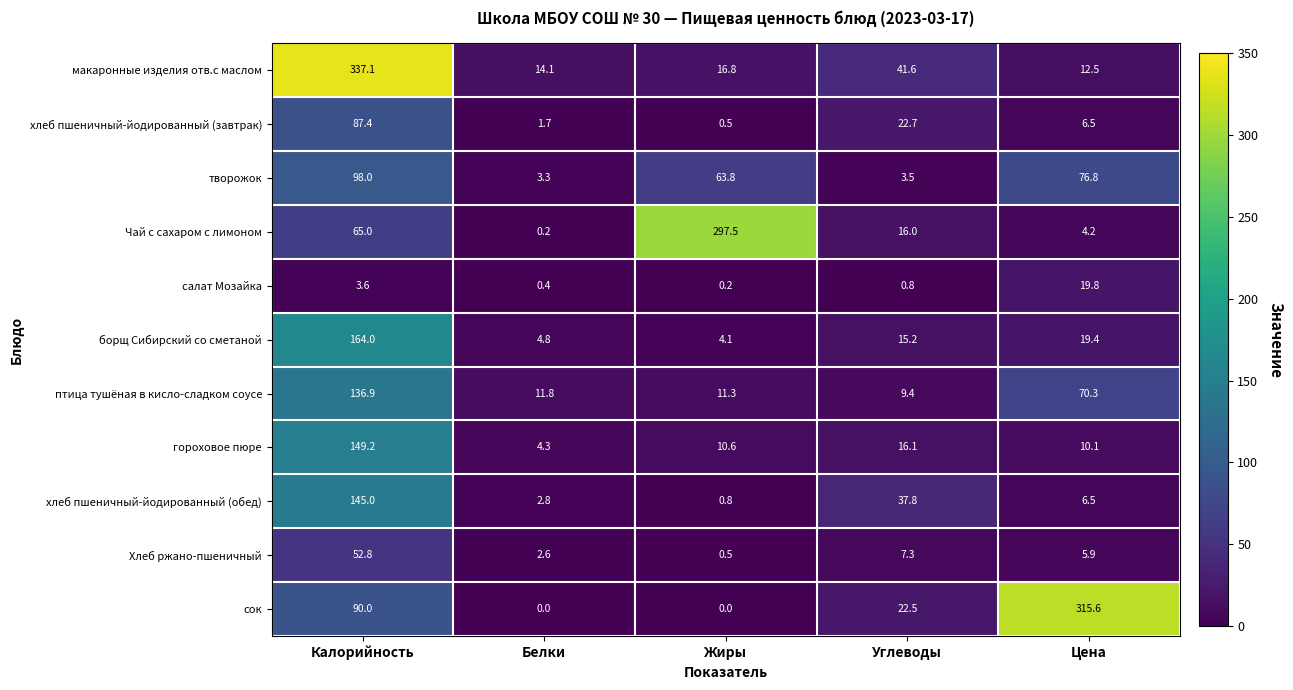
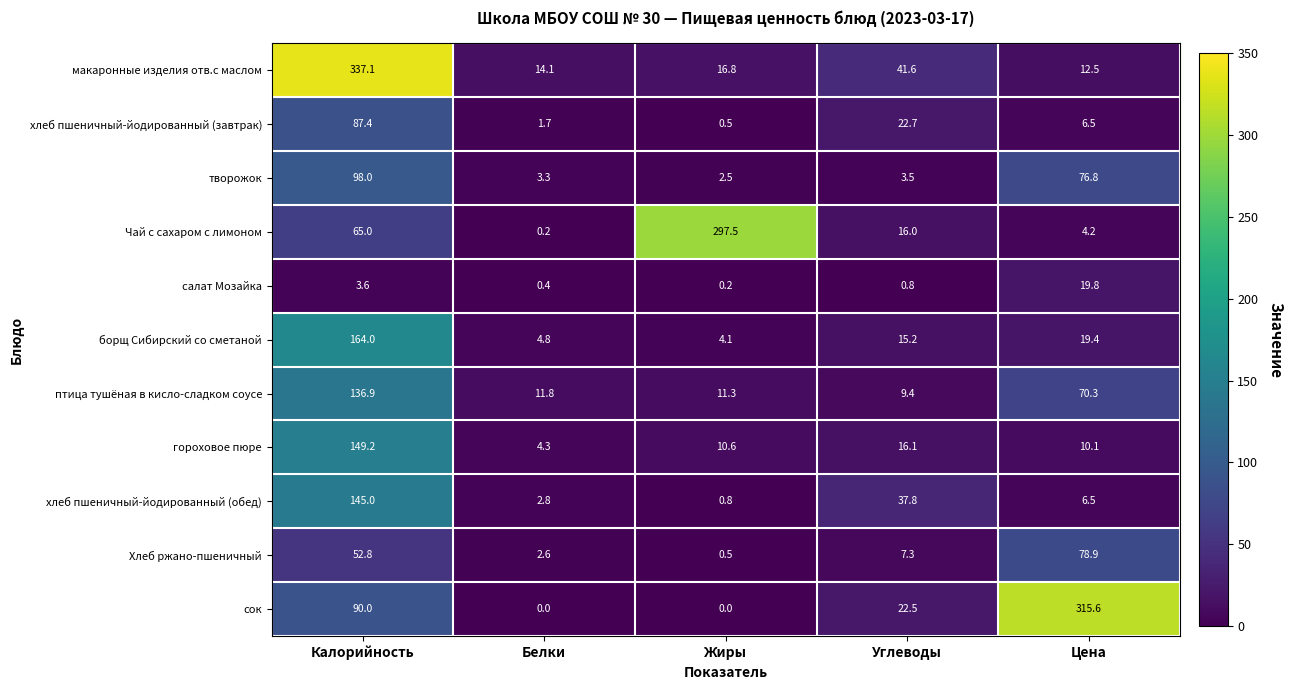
творожок, Жиры: 63.8 -> 2.5
Хлеб ржано-пшеничный, Цена: 5.9 -> 78.9
